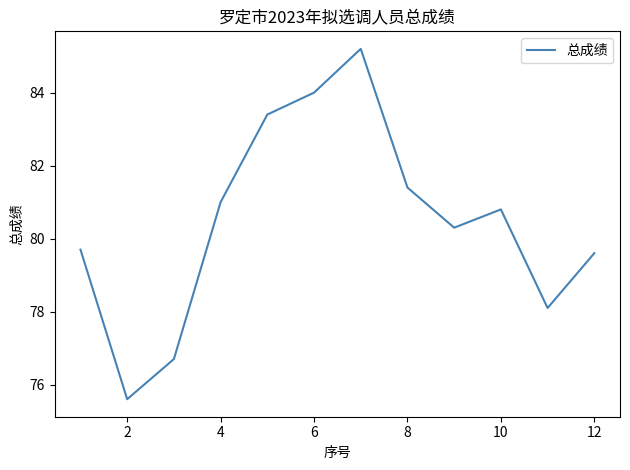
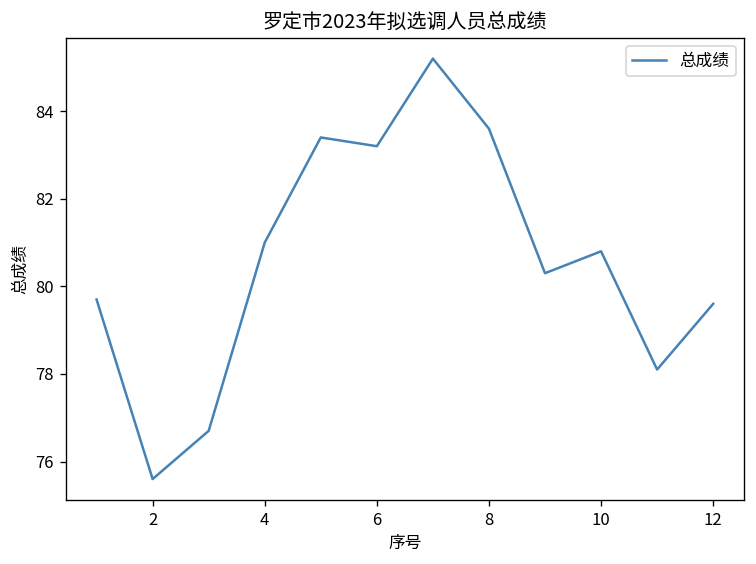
6: 84.0 -> 83.2
8: 81.4 -> 83.6
